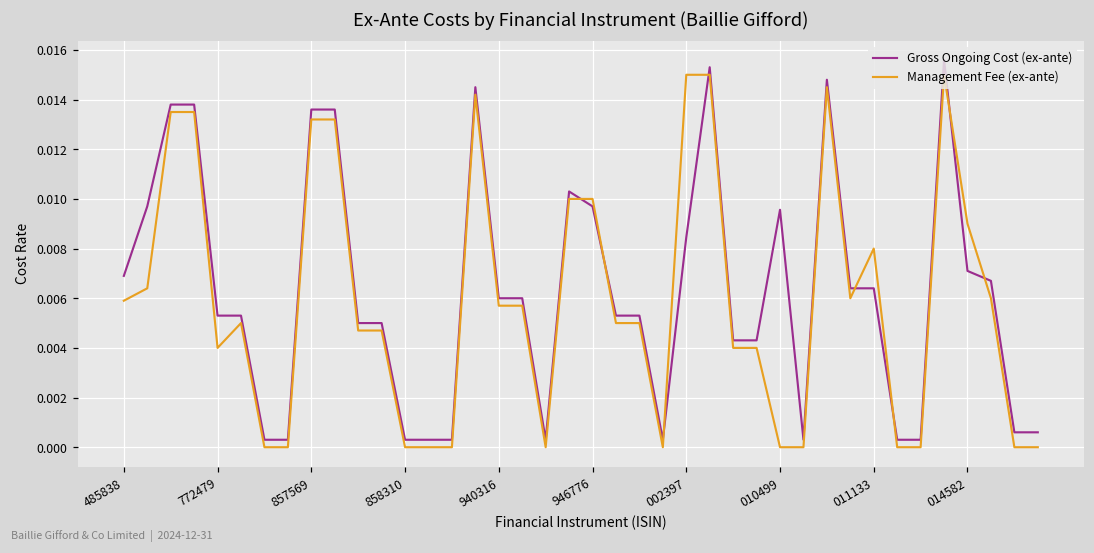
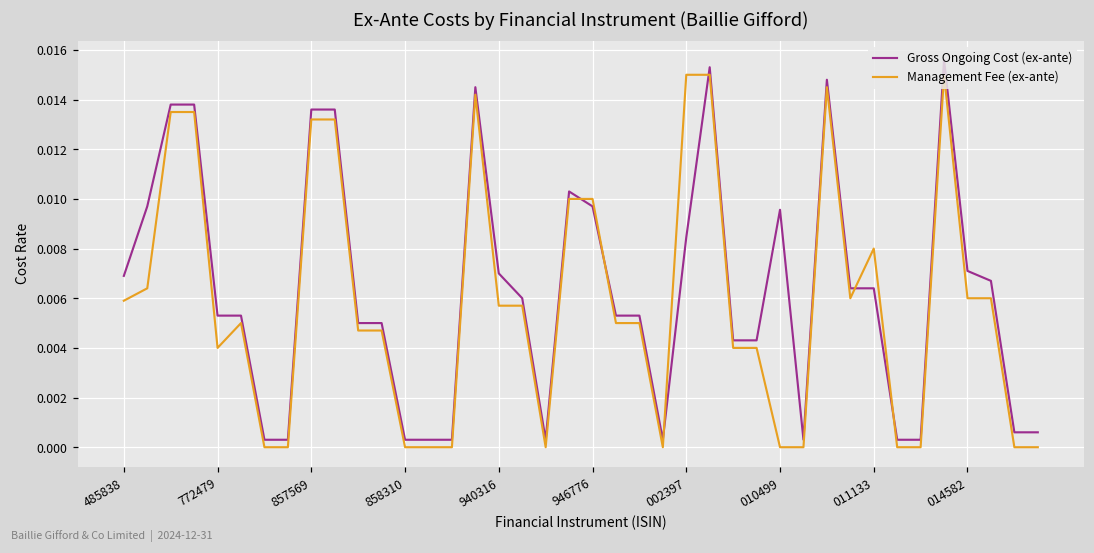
Gross Ongoing Cost (ex-ante), 940316: 0.006 -> 0.007
Management Fee (ex-ante), 014582: 0.009 -> 0.006
